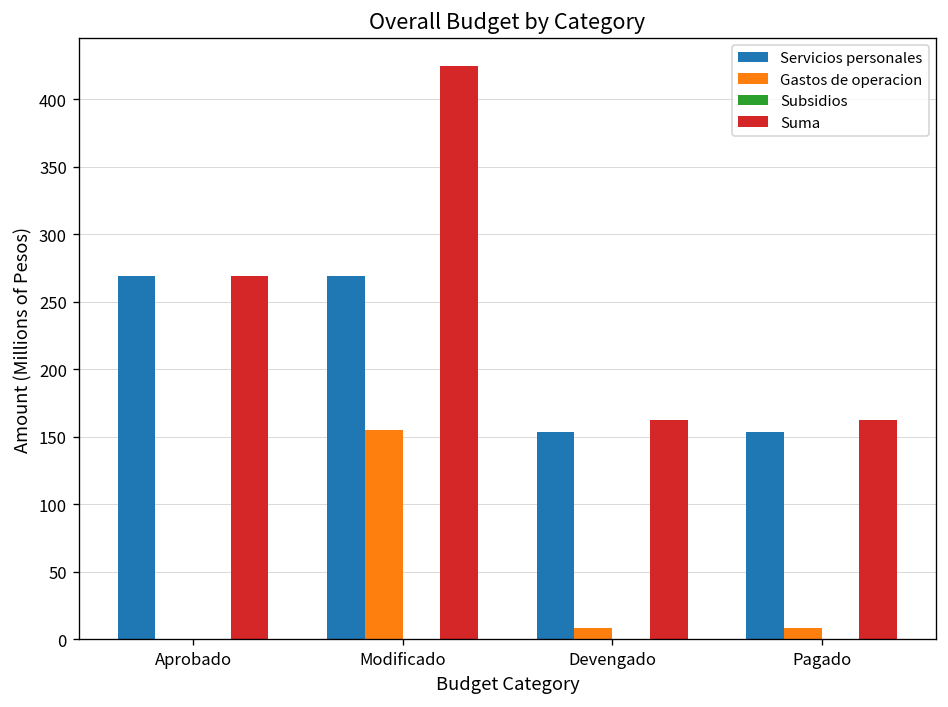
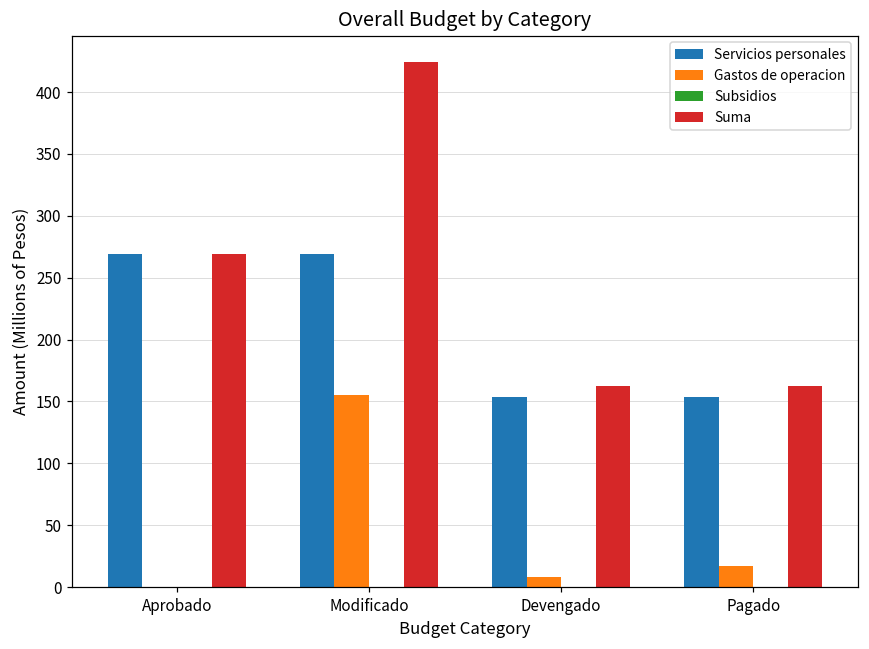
Gastos de operacion, Pagado: 8 -> 17
